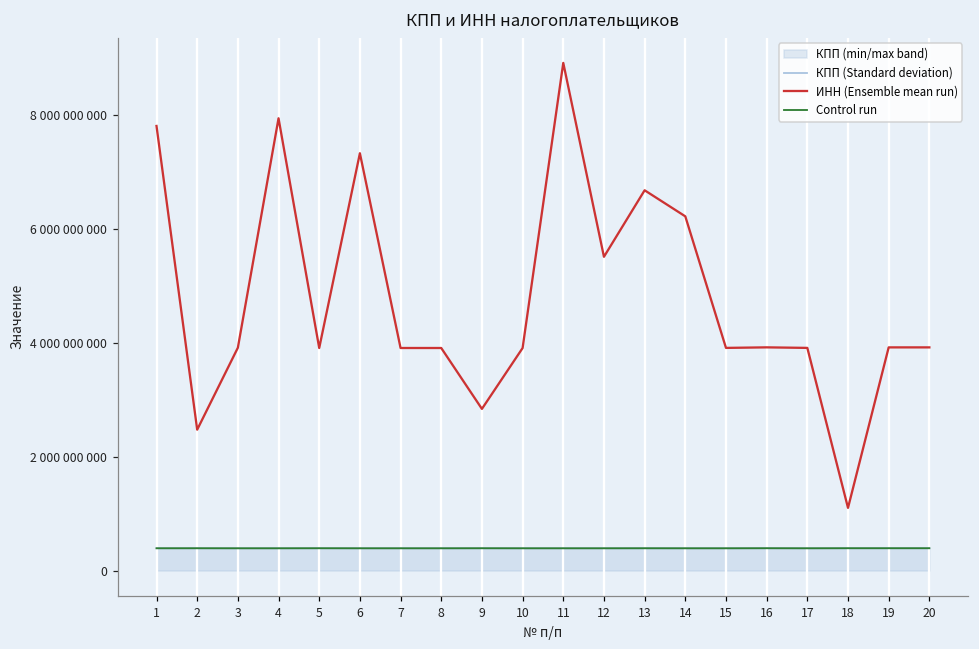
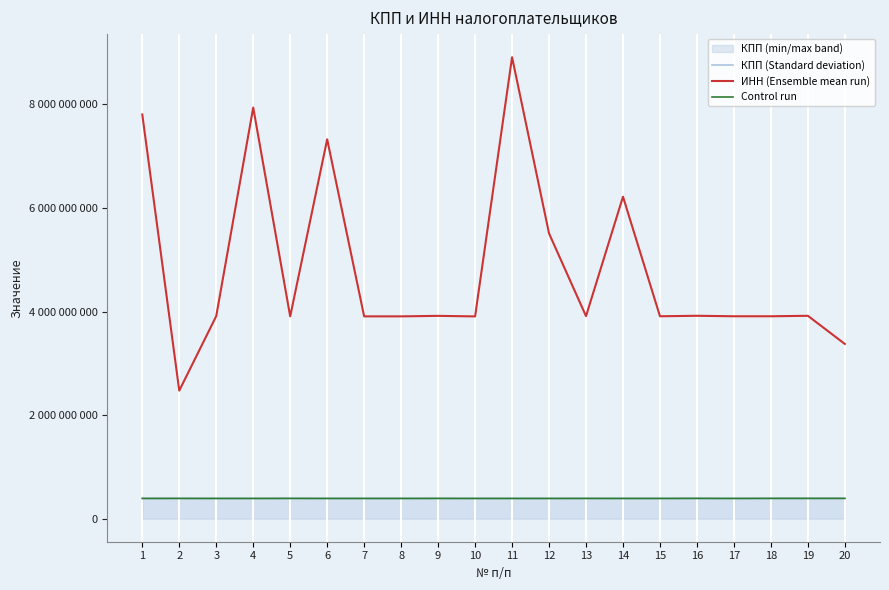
ИНН (Ensemble mean run), 9: 2800000000 -> 3900000000
ИНН (Ensemble mean run), 13: 6700000000 -> 3900000000
ИНН (Ensemble mean run), 18: 1100000000 -> 3900000000
ИНН (Ensemble mean run), 20: 3900000000 -> 3400000000
